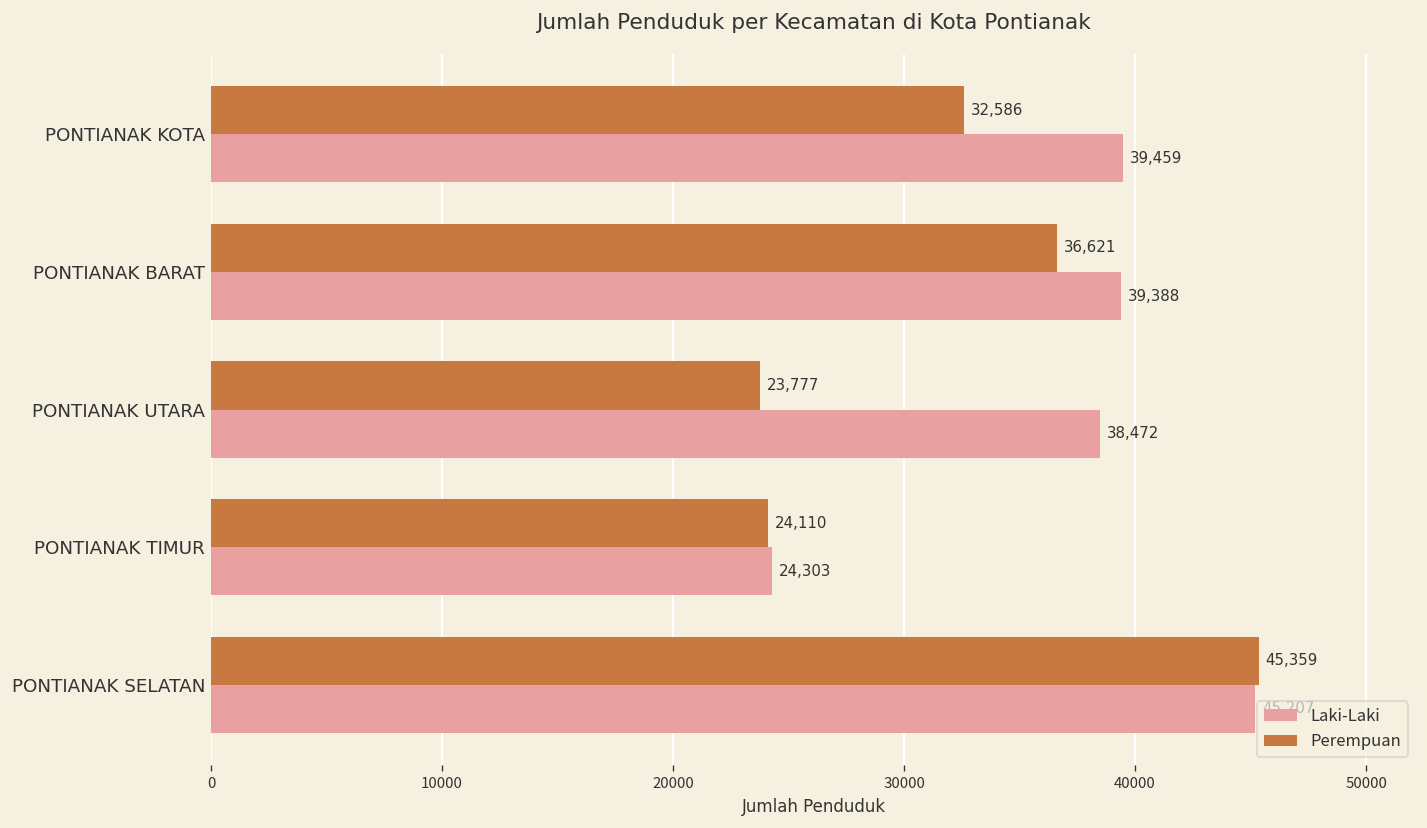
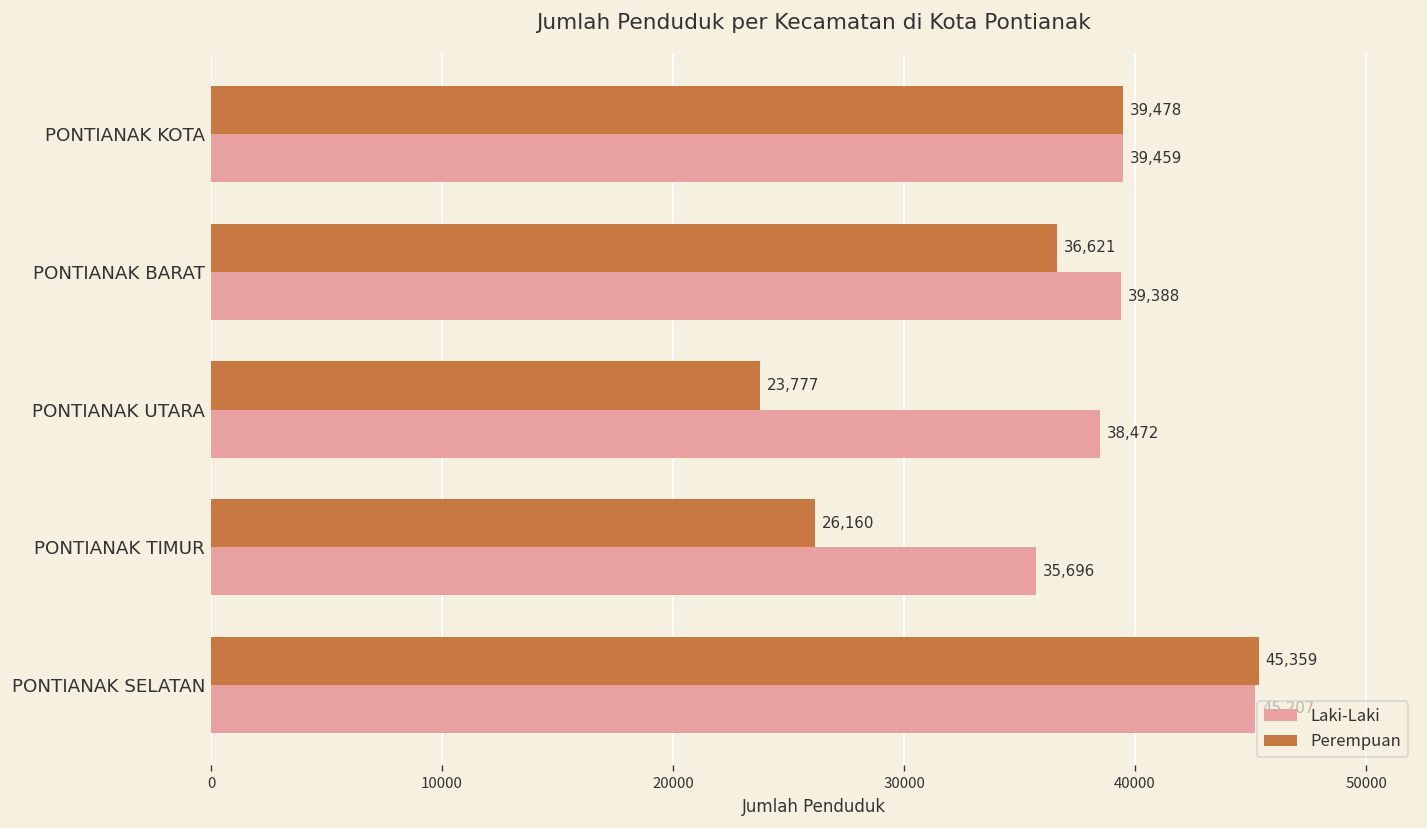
Perempuan, PONTIANAK KOTA: 32,586 -> 39,478
Perempuan, PONTIANAK TIMUR: 24,110 -> 26,160
Laki-Laki, PONTIANAK TIMUR: 24,303 -> 35,696
